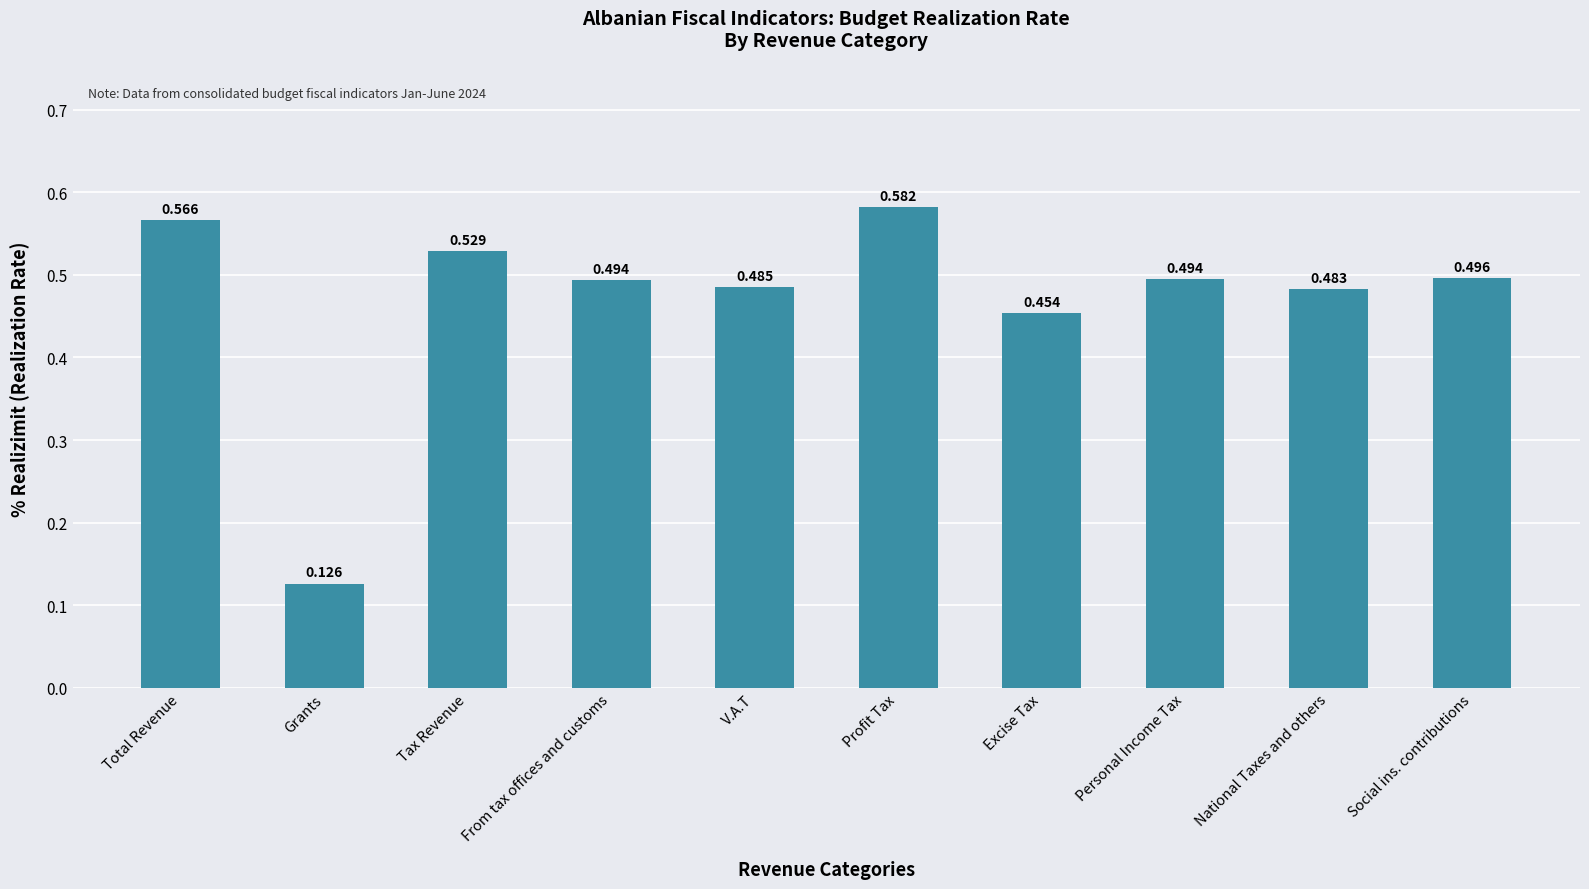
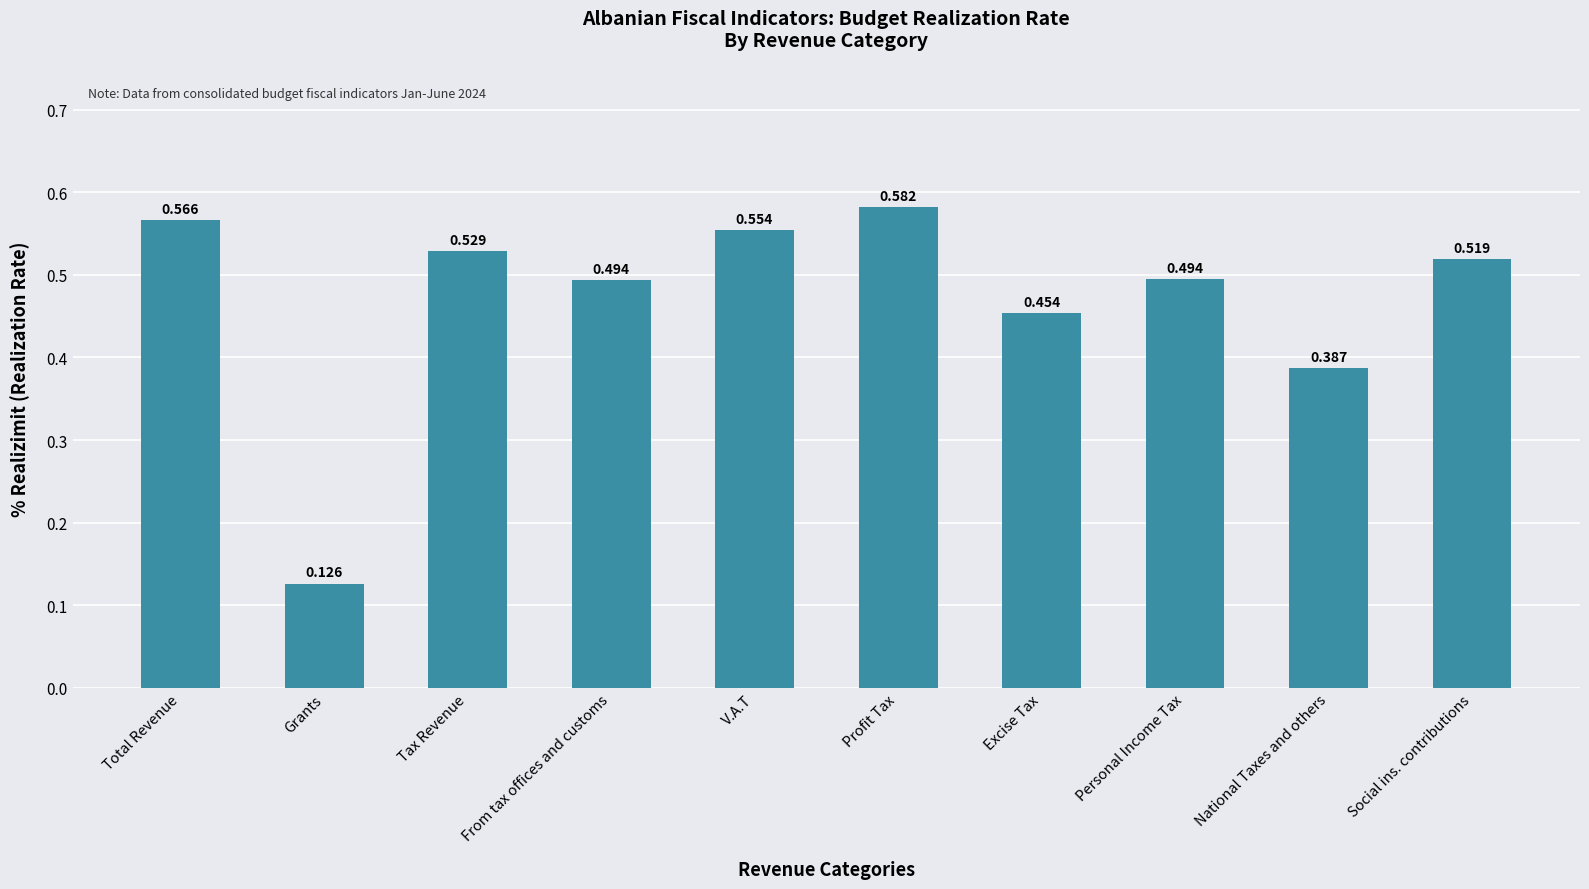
V.A.T: 0.485 -> 0.554
National Taxes and others: 0.483 -> 0.387
Social ins. contributions: 0.496 -> 0.519
